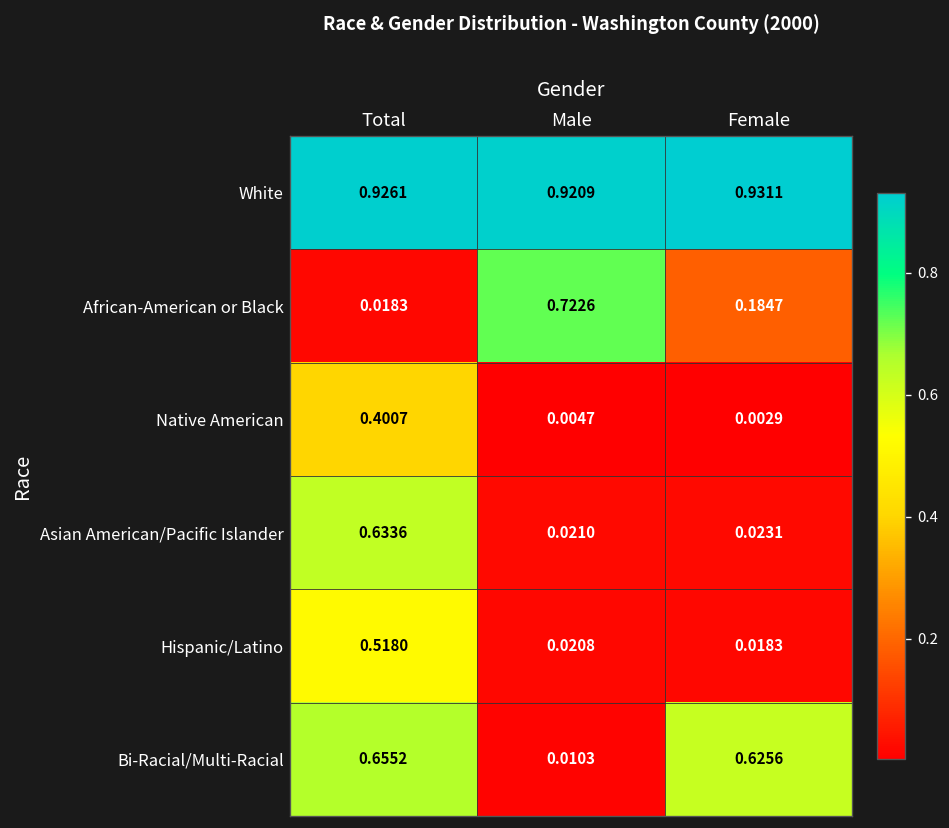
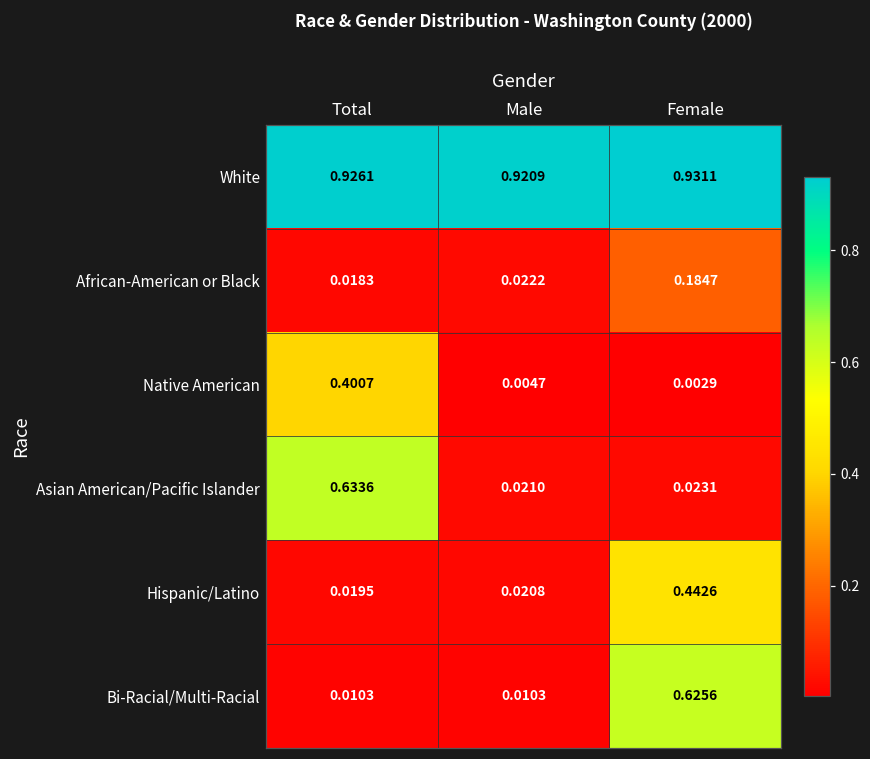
African-American or Black, Male: 0.7226 -> 0.0222
Hispanic/Latino, Total: 0.5180 -> 0.0195
Hispanic/Latino, Female: 0.0183 -> 0.4426
Bi-Racial/Multi-Racial, Total: 0.6552 -> 0.0103
